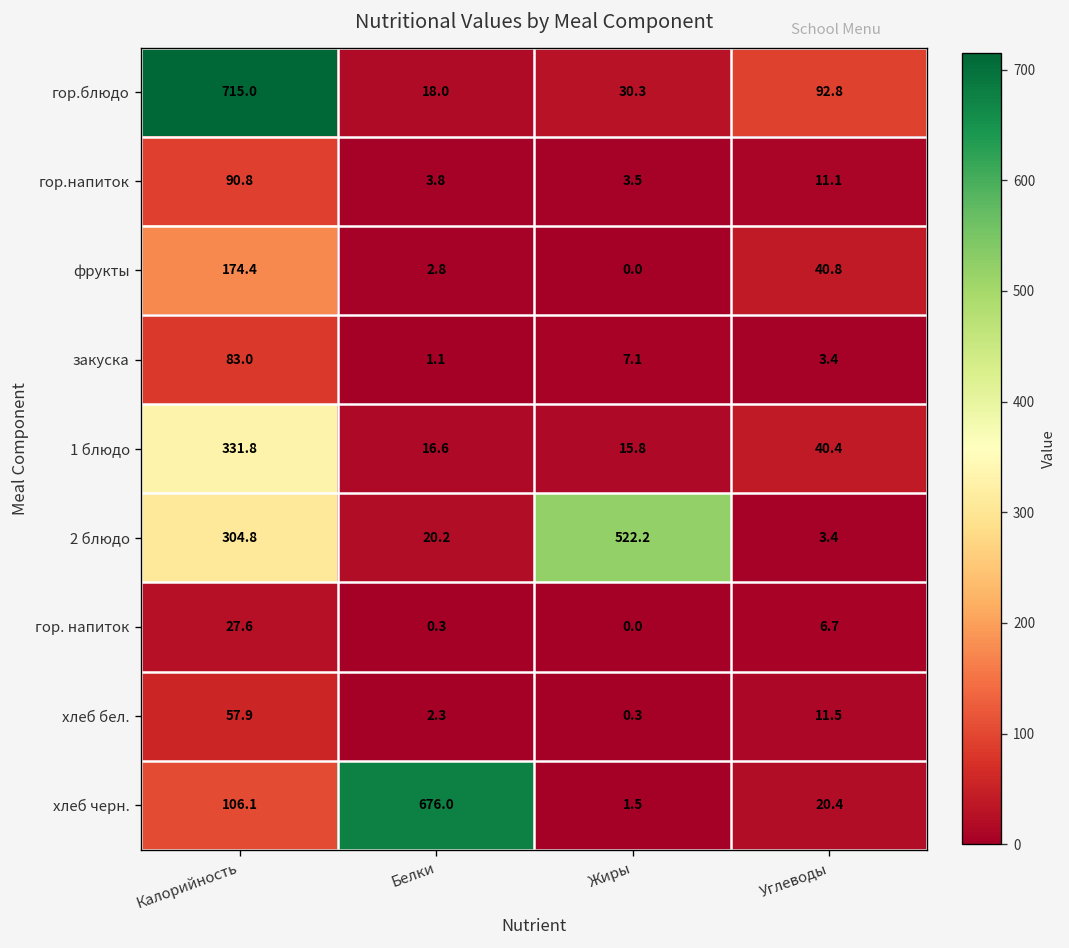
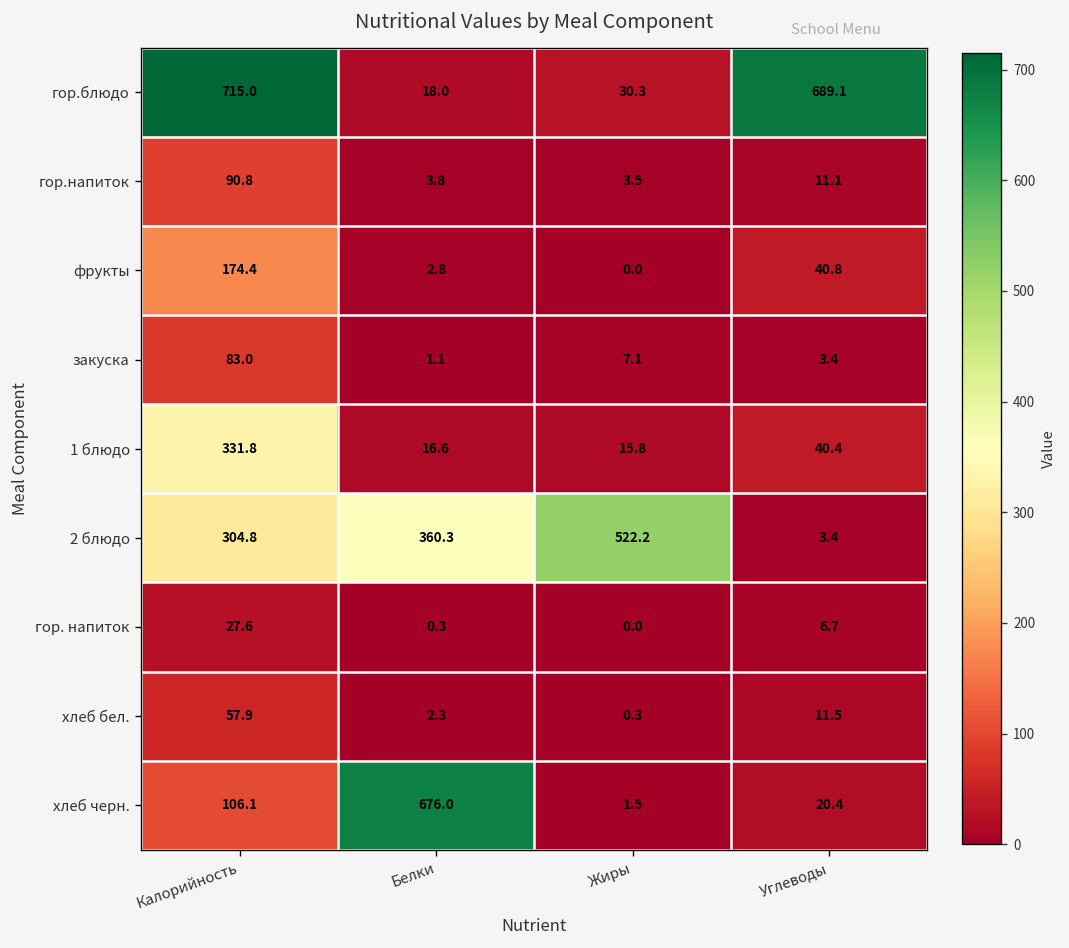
гор.блюдо, Углеводы: 92.8 -> 689.1
2 блюдо, Белки: 20.2 -> 360.3
